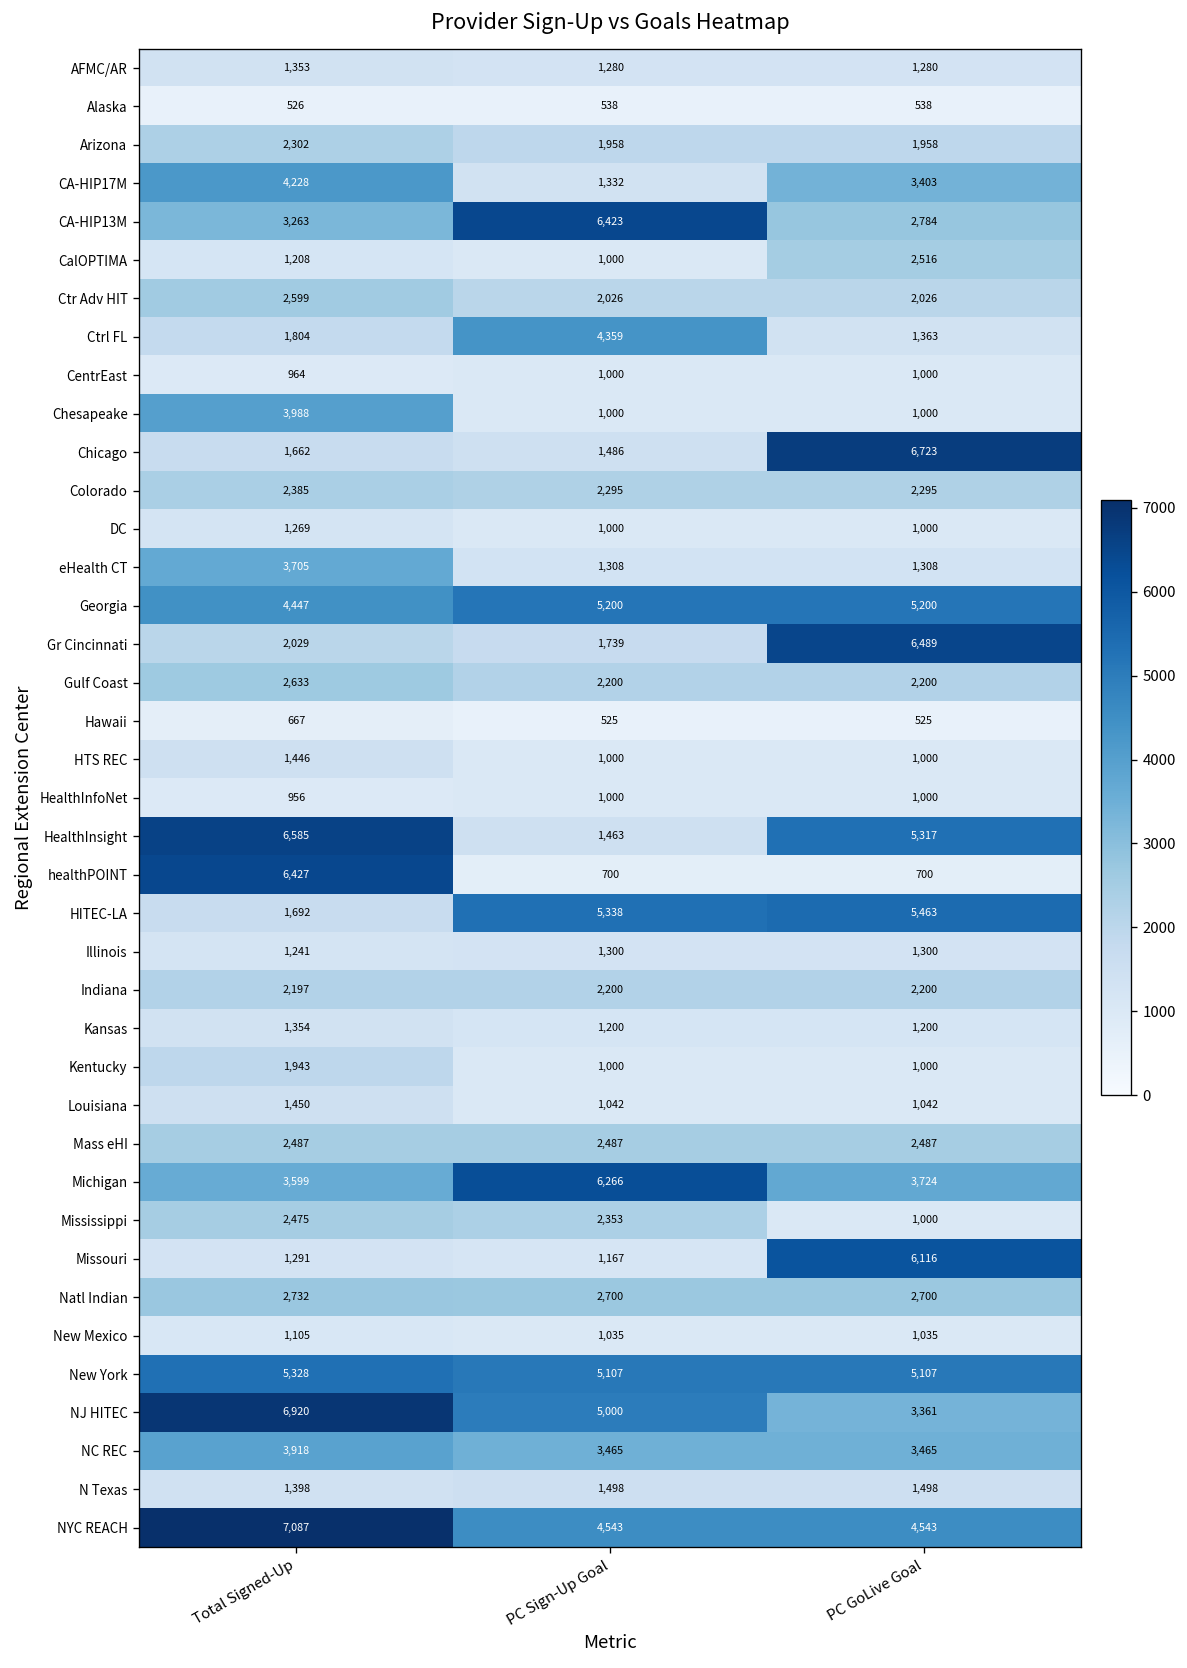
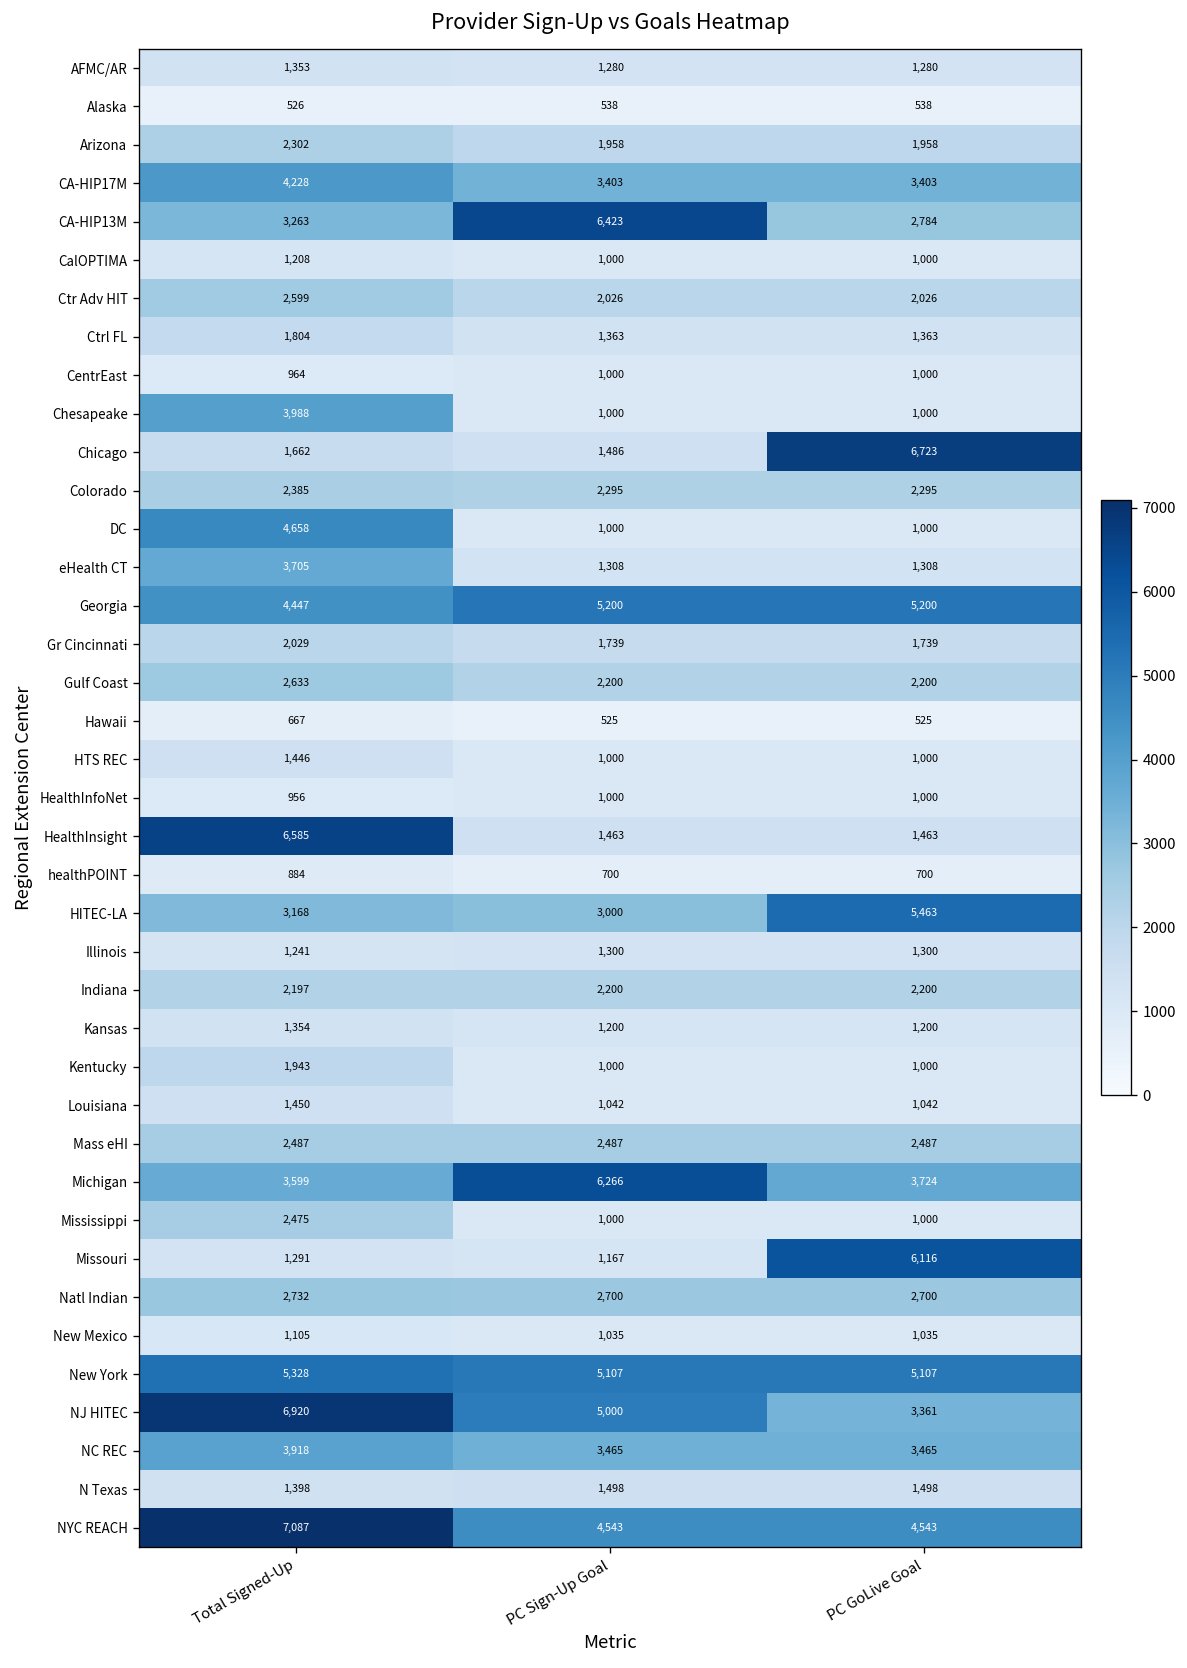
CA-HIP17M, PC Sign-Up Goal: 1,332 -> 3,403
CalOPTIMA, PC GoLive Goal: 2,516 -> 1,000
Ctrl FL, PC Sign-Up Goal: 4,359 -> 1,363
DC, Total Signed-Up: 1,269 -> 4,658
Gr Cincinnati, PC GoLive Goal: 6,489 -> 1,739
HealthInsight, PC GoLive Goal: 5,317 -> 1,463
healthPOINT, Total Signed-Up: 6,427 -> 884
HITEC-LA, Total Signed-Up: 1,692 -> 3,168
HITEC-LA, PC Sign-Up Goal: 5,338 -> 3,000
Mississippi, PC Sign-Up Goal: 2,353 -> 1,000
